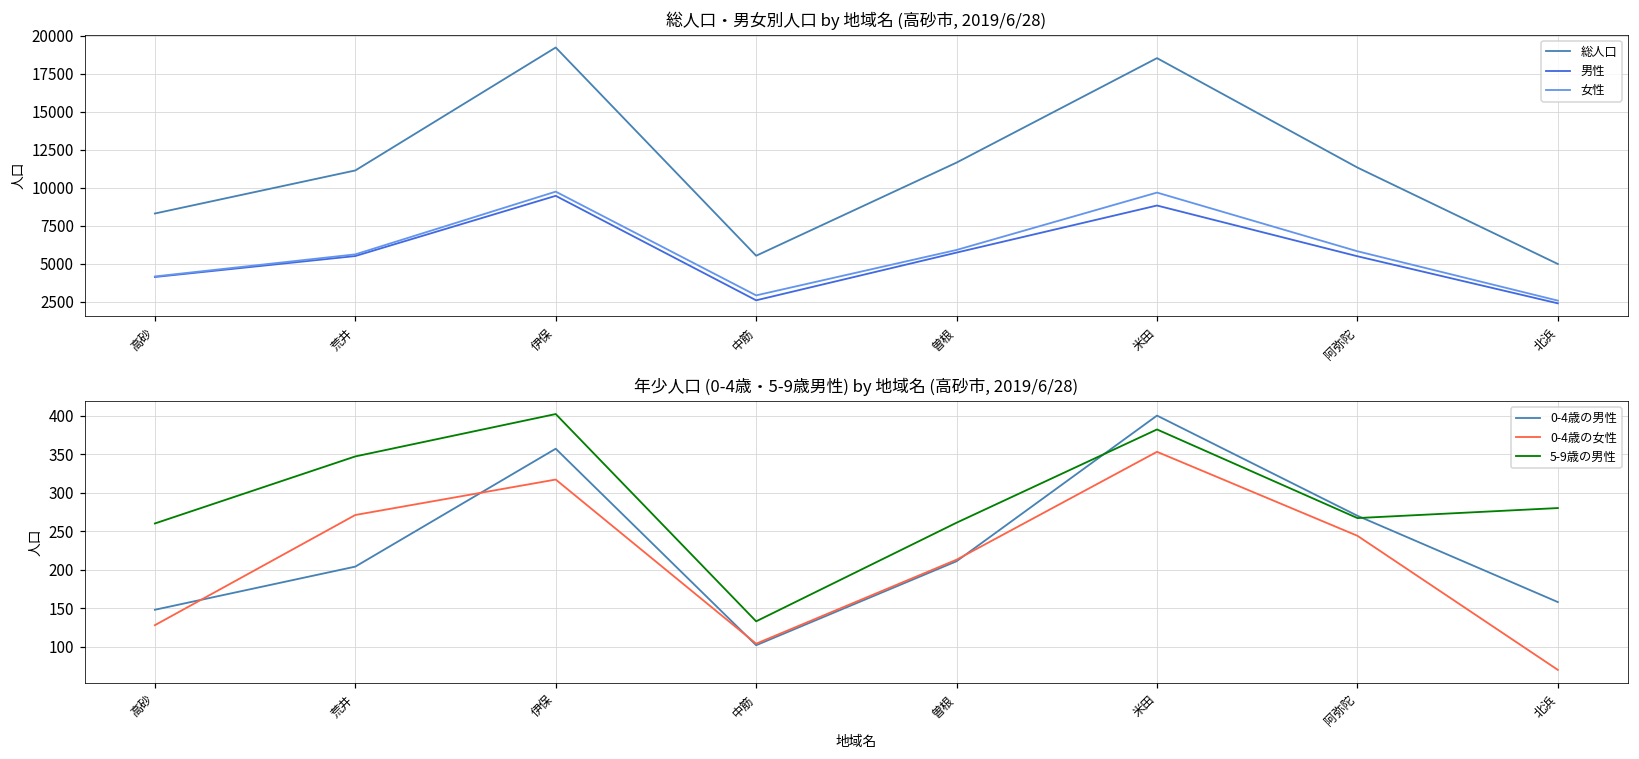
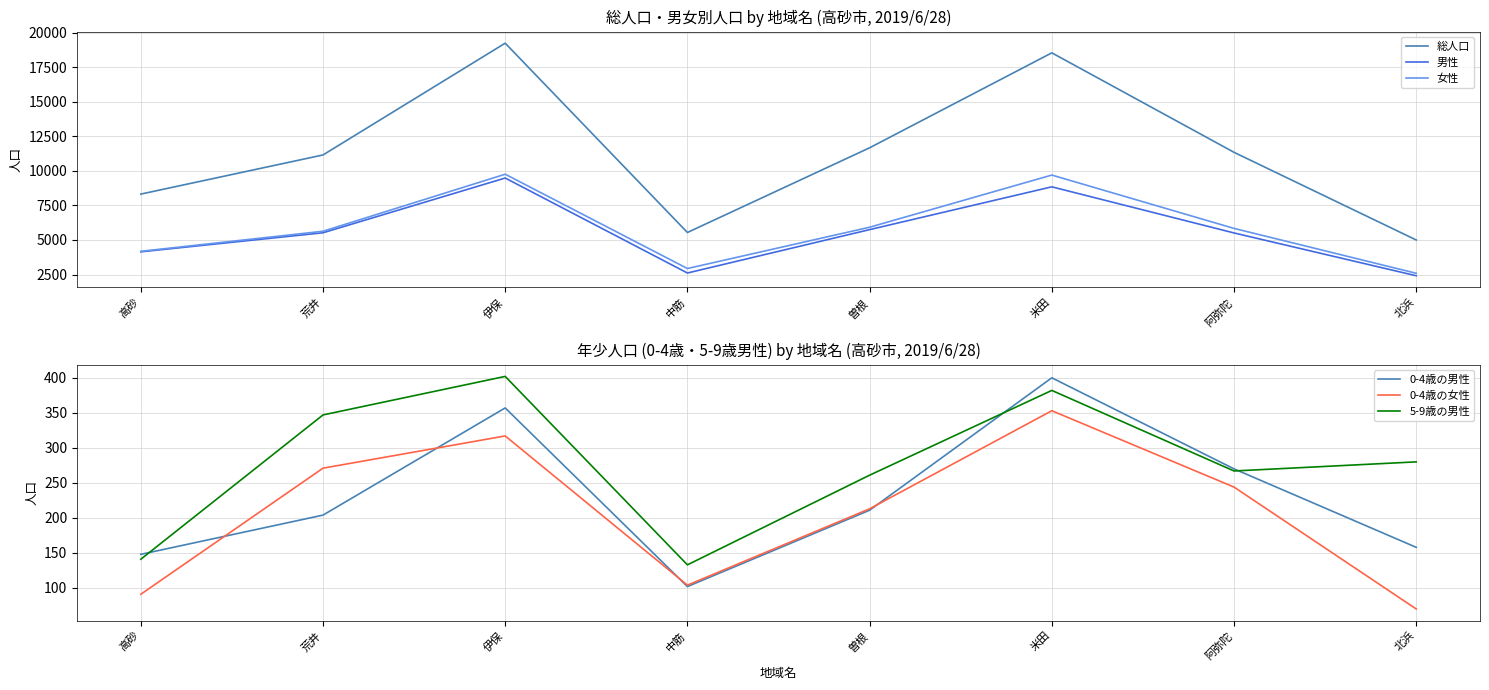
年少人口 (0-4歳・5-9歳男性) by 地域名 (高砂市, 2019/6/28), 0-4歳の女性, 高砂: 130 -> 90
年少人口 (0-4歳・5-9歳男性) by 地域名 (高砂市, 2019/6/28), 5-9歳の男性, 高砂: 260 -> 140
